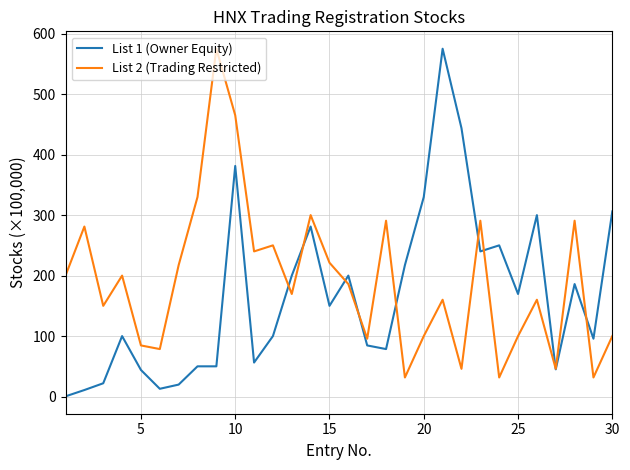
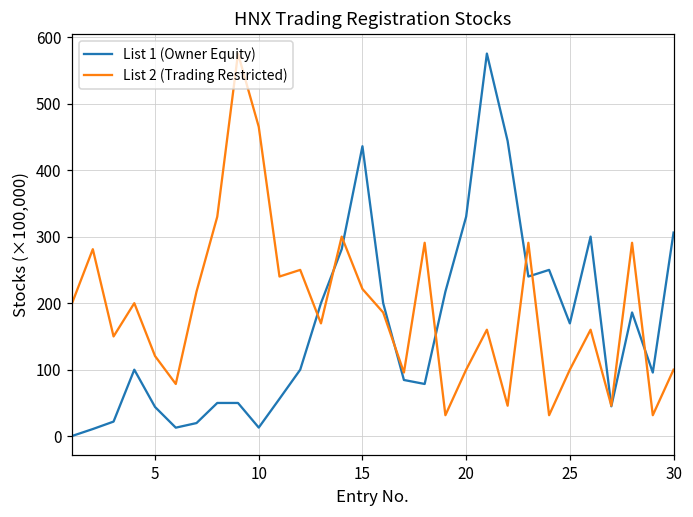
List 2 (Trading Restricted), 5: 80 -> 120
List 1 (Owner Equity), 10: 380 -> 10
List 1 (Owner Equity), 15: 150 -> 440
